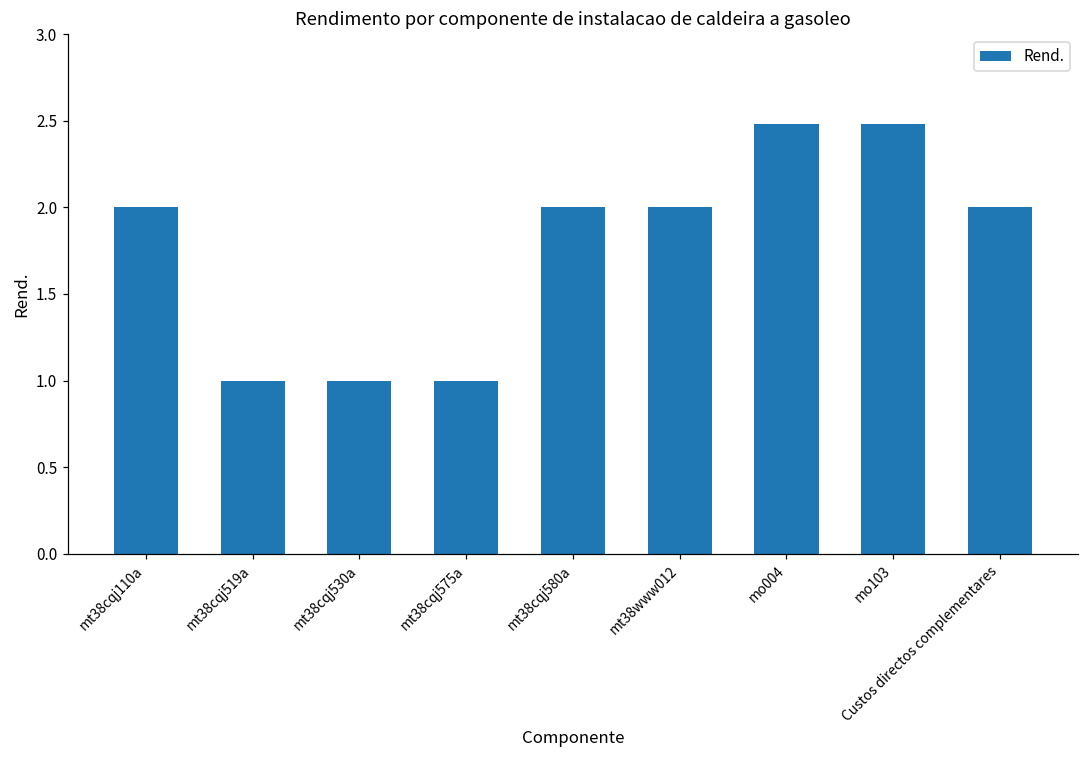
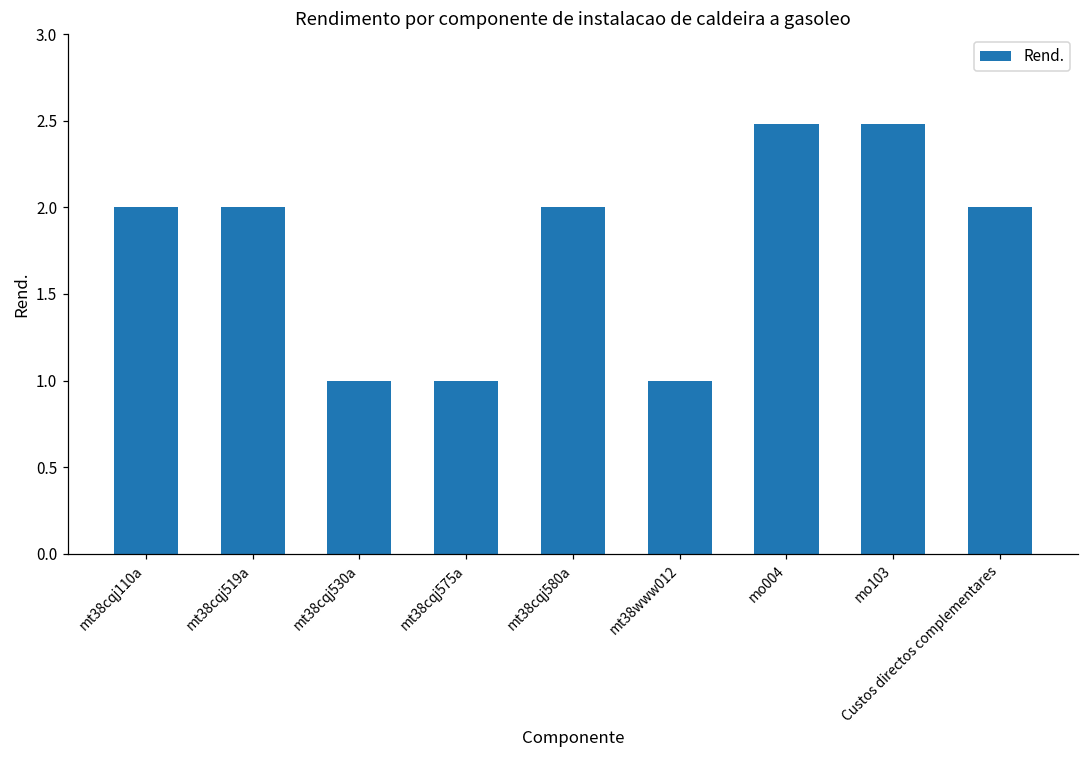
mt38cqj519a: 1 -> 2
mt38www012: 2 -> 1
